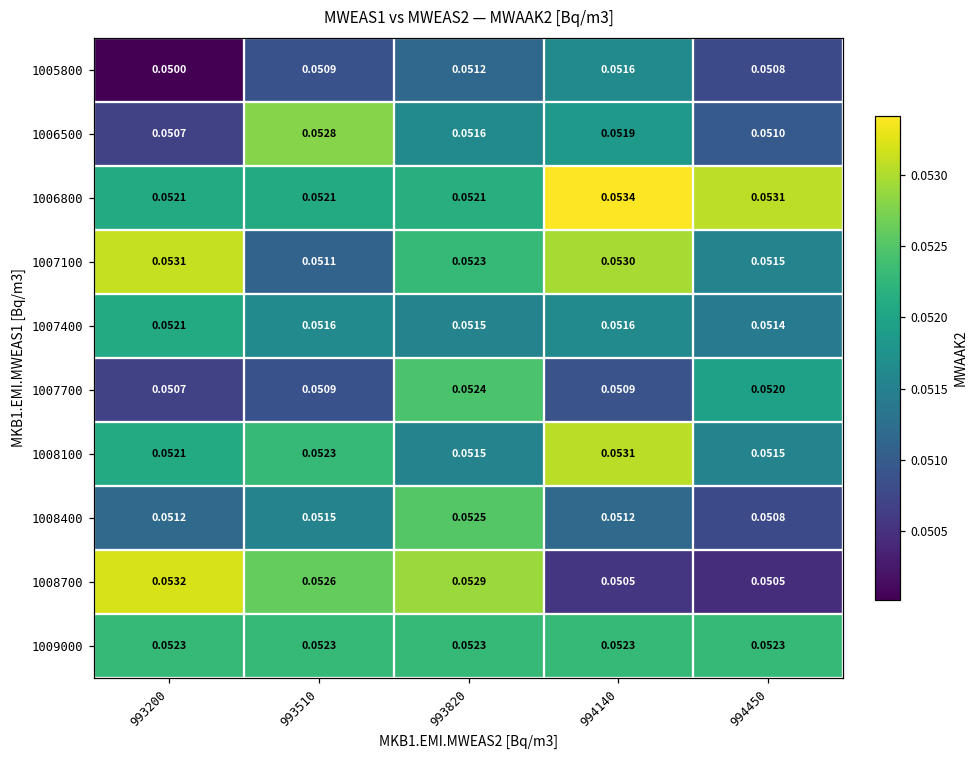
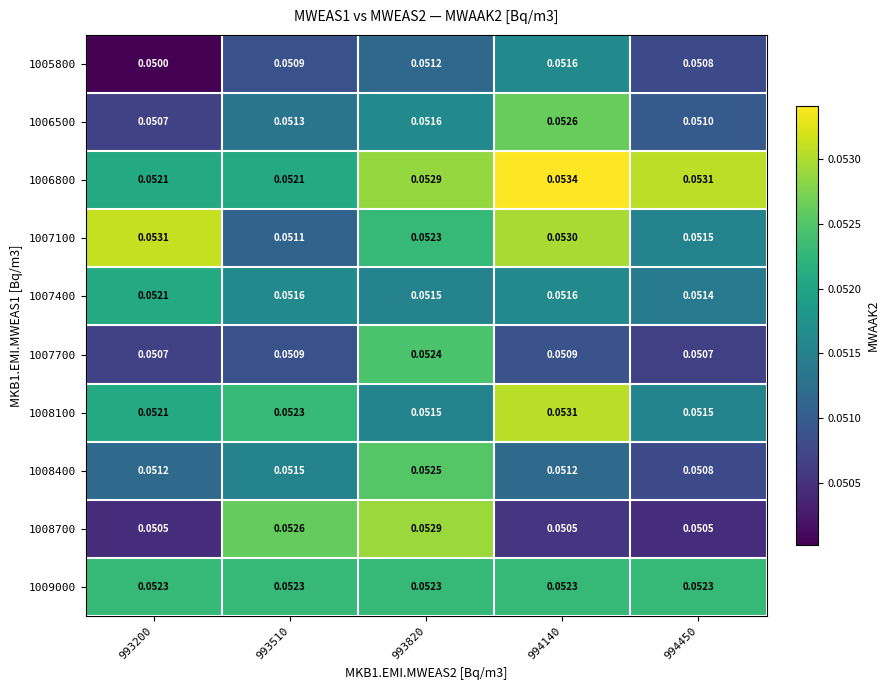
1006500, 993510: 0.0528 -> 0.0513
1006500, 994140: 0.0519 -> 0.0526
1006800, 993820: 0.0521 -> 0.0529
1007700, 994450: 0.0520 -> 0.0507
1008700, 993200: 0.0532 -> 0.0505
